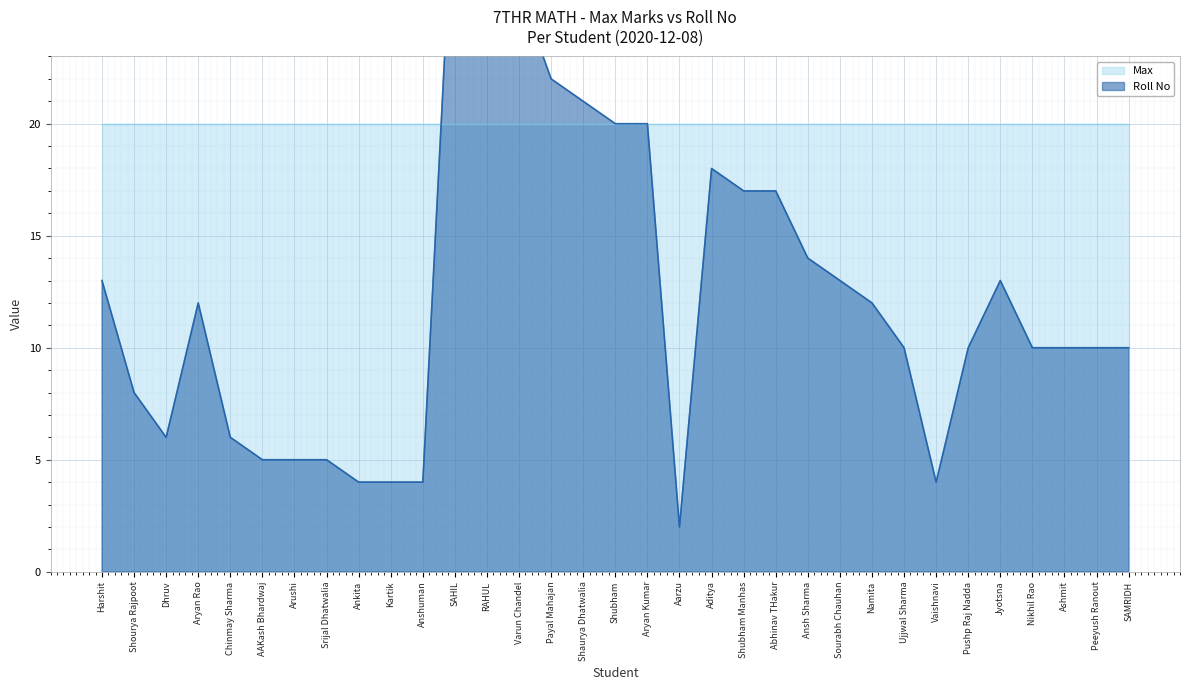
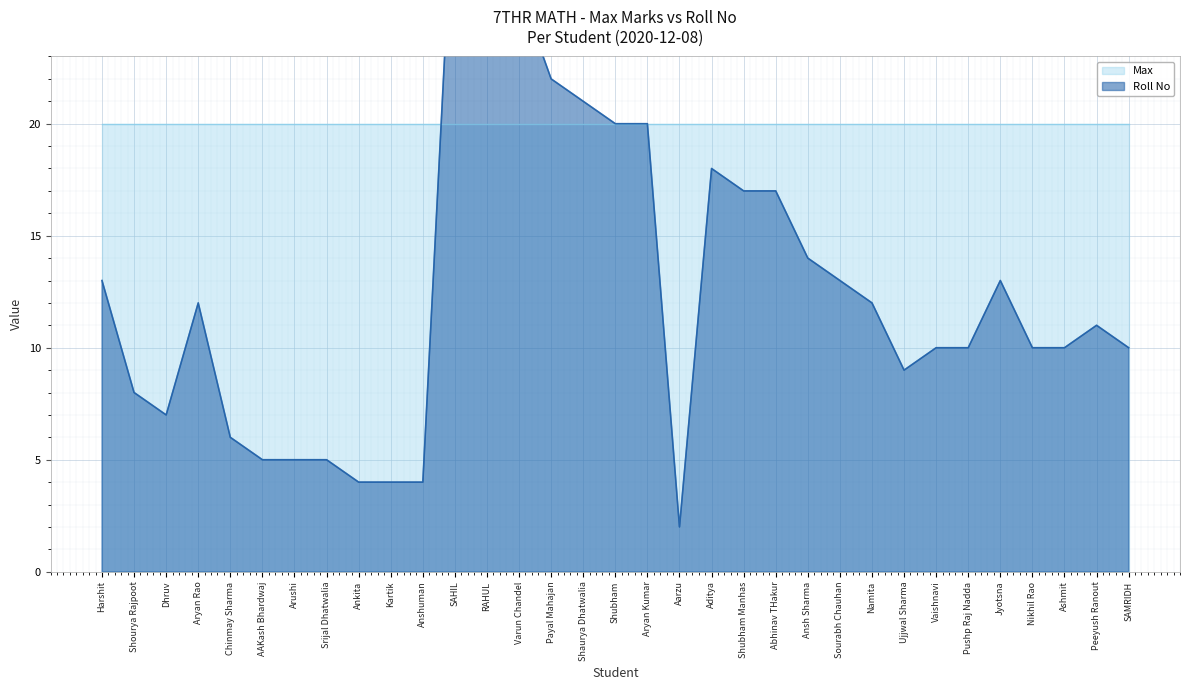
Roll No, Dhruv: 6 -> 7
Roll No, Ujjwal Sharma: 10 -> 9
Roll No, Vaishnavi: 4 -> 10
Roll No, Peeyush Ranout: 10 -> 11
